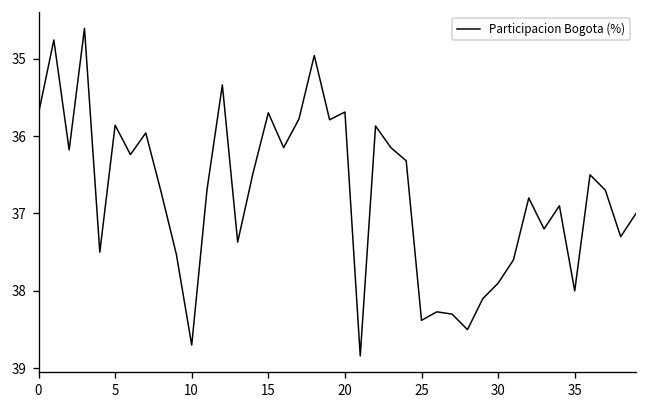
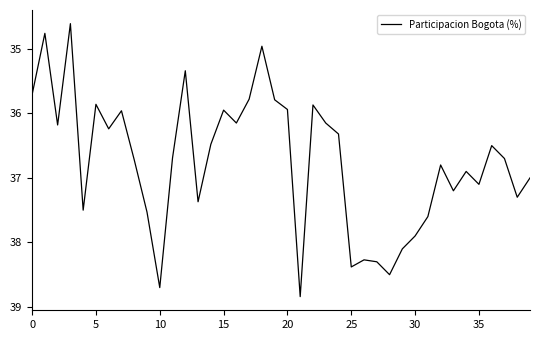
15: 35.7 -> 36.0
20: 35.7 -> 35.9
35: 38.0 -> 37.1
